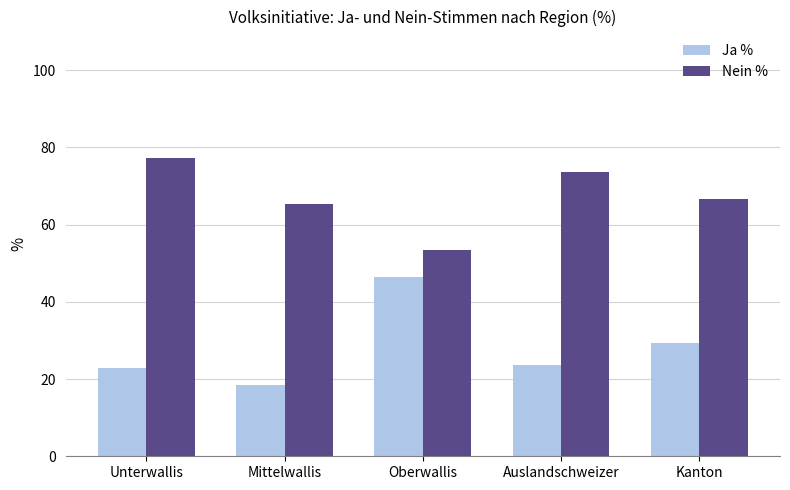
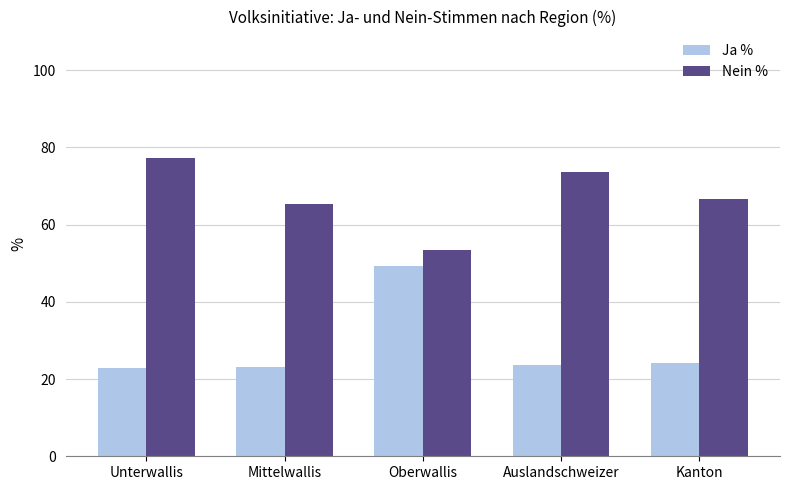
Ja %, Mittelwallis: 18 -> 23
Ja %, Oberwallis: 47 -> 49
Ja %, Kanton: 29 -> 24
